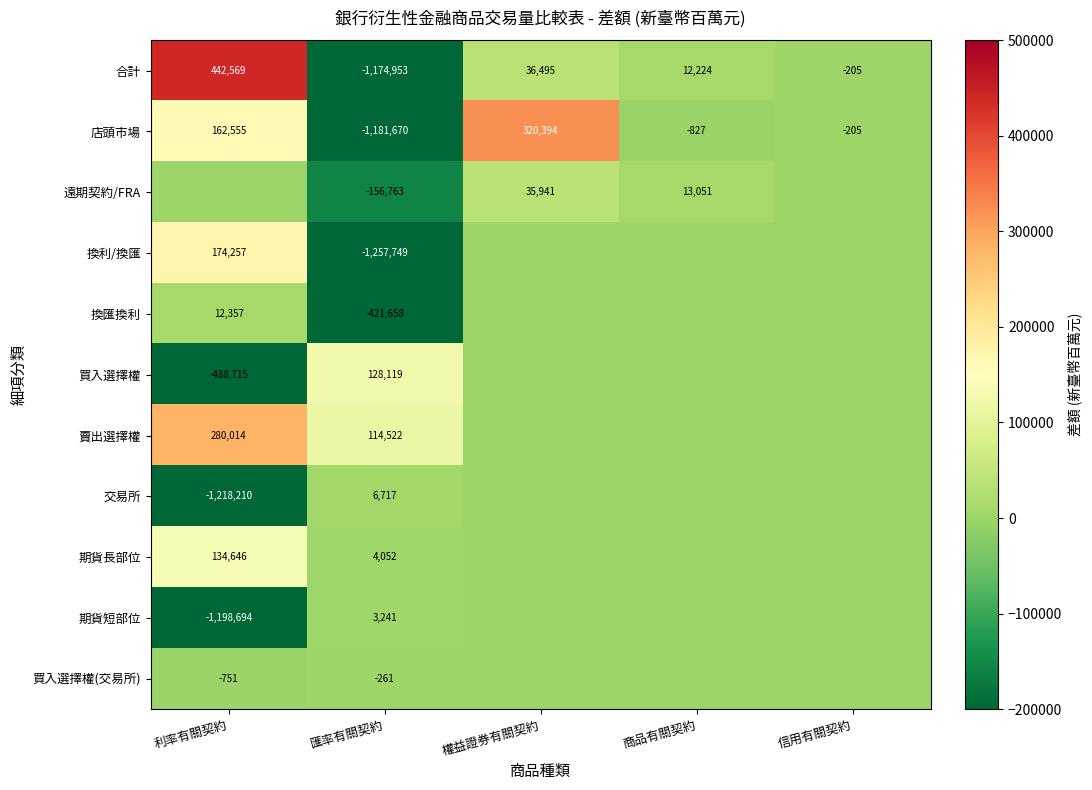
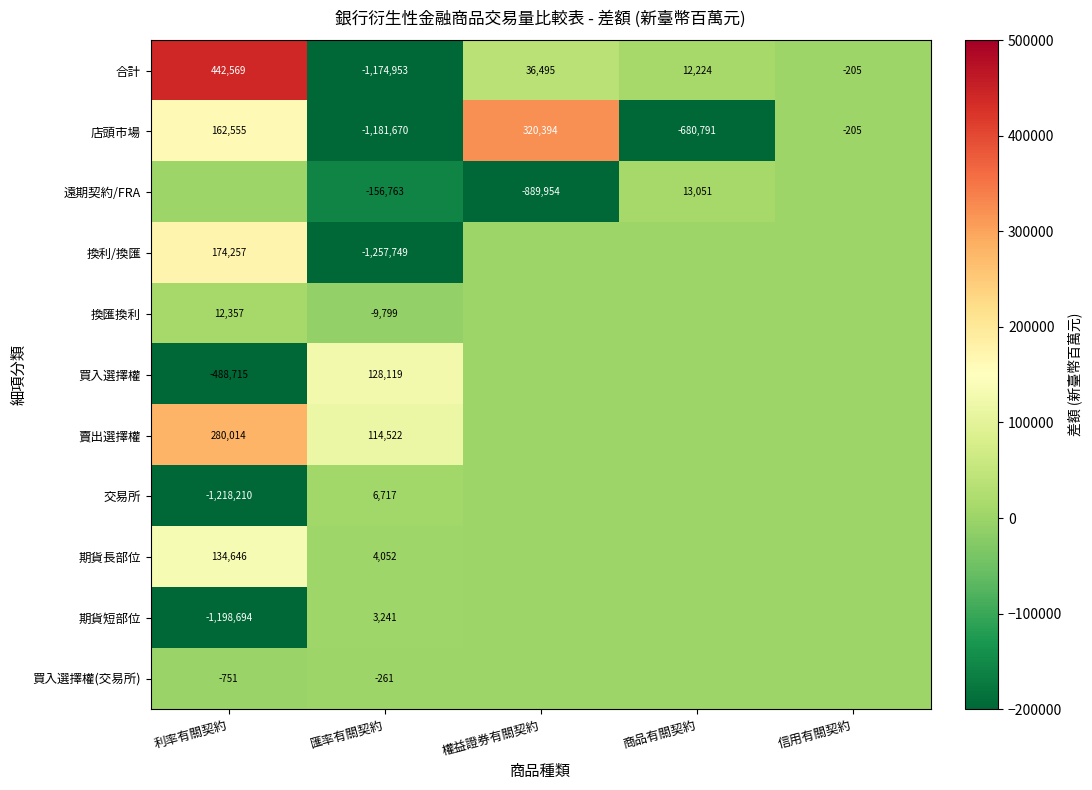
店頭市場, 商品有關契約: -827 -> -680,791
遠期契約/FRA, 權益證券有關契約: 35,941 -> -889,954
換匯換利, 匯率有關契約: -421,658 -> -9,799
